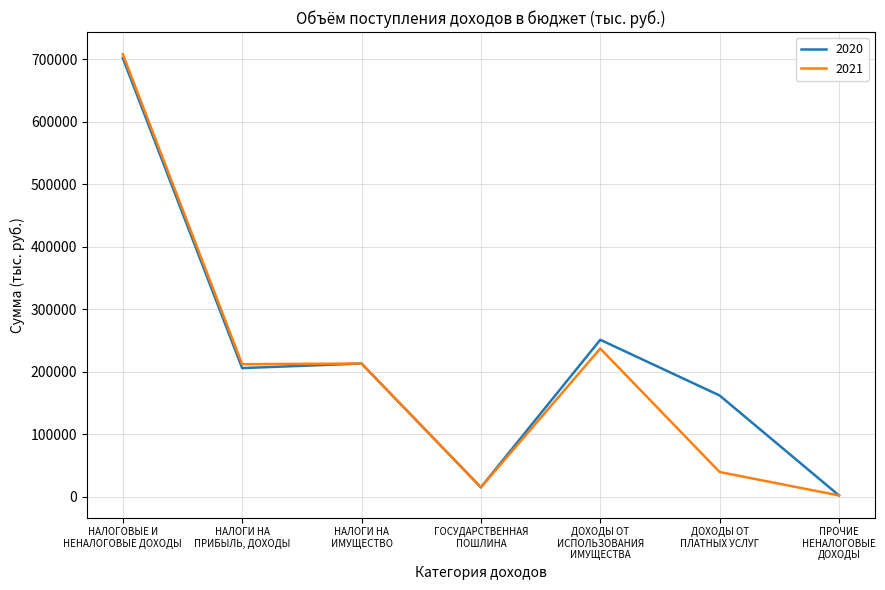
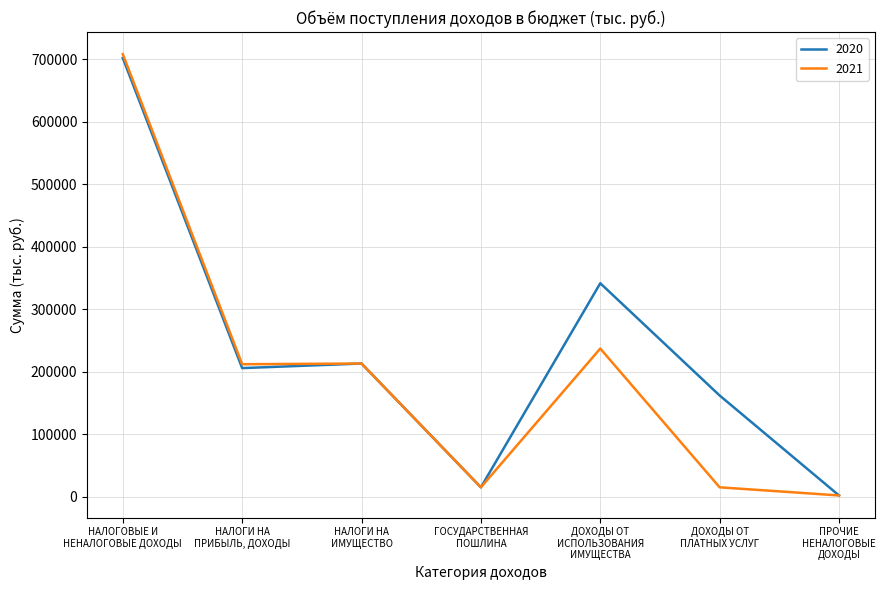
2020, ДОХОДЫ ОТ ИСПОЛЬЗОВАНИЯ ИМУЩЕСТВА: 250000 -> 340000
2021, ДОХОДЫ ОТ ПЛАТНЫХ УСЛУГ: 40000 -> 20000
